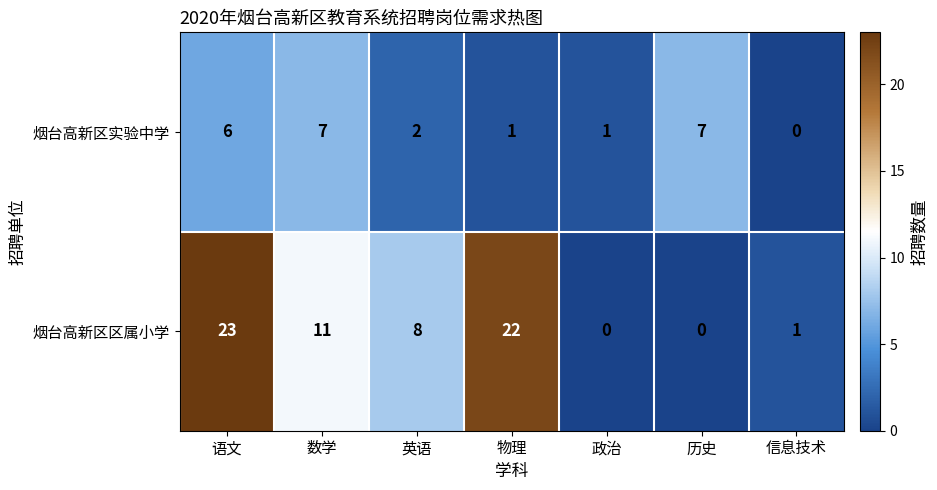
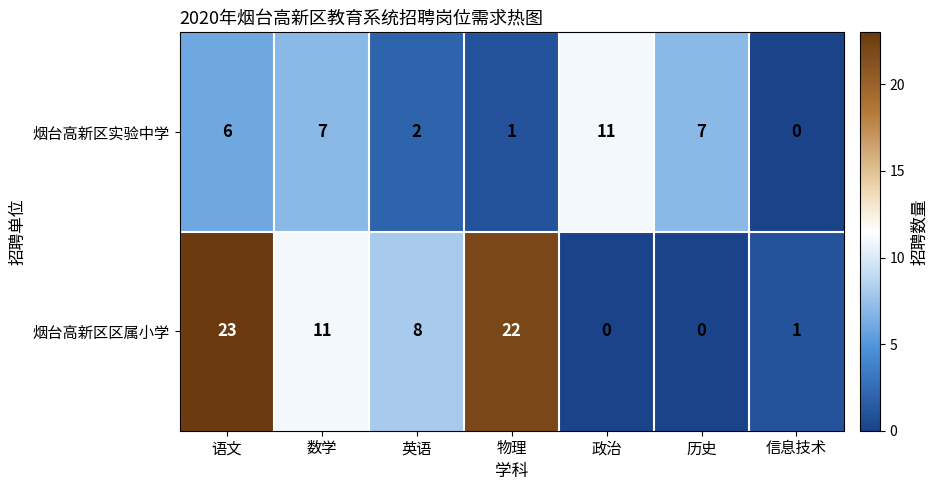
烟台高新区实验中学, 政治: 1 -> 11
